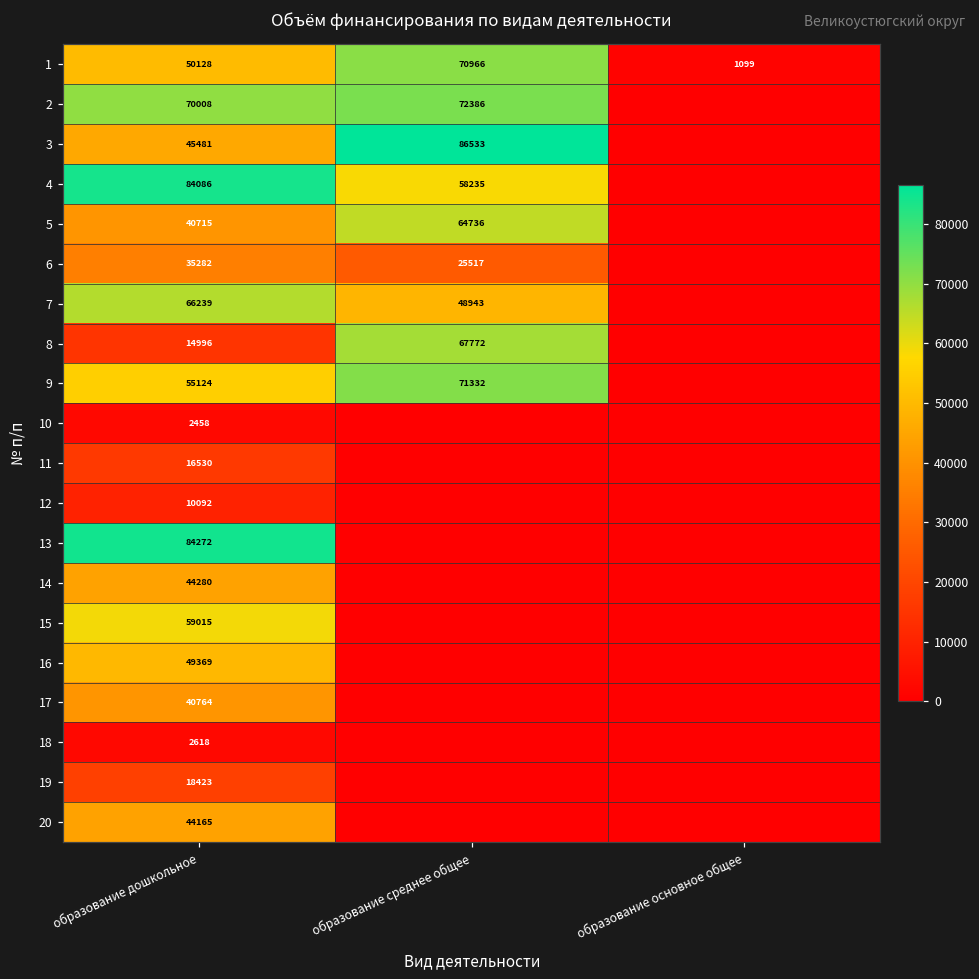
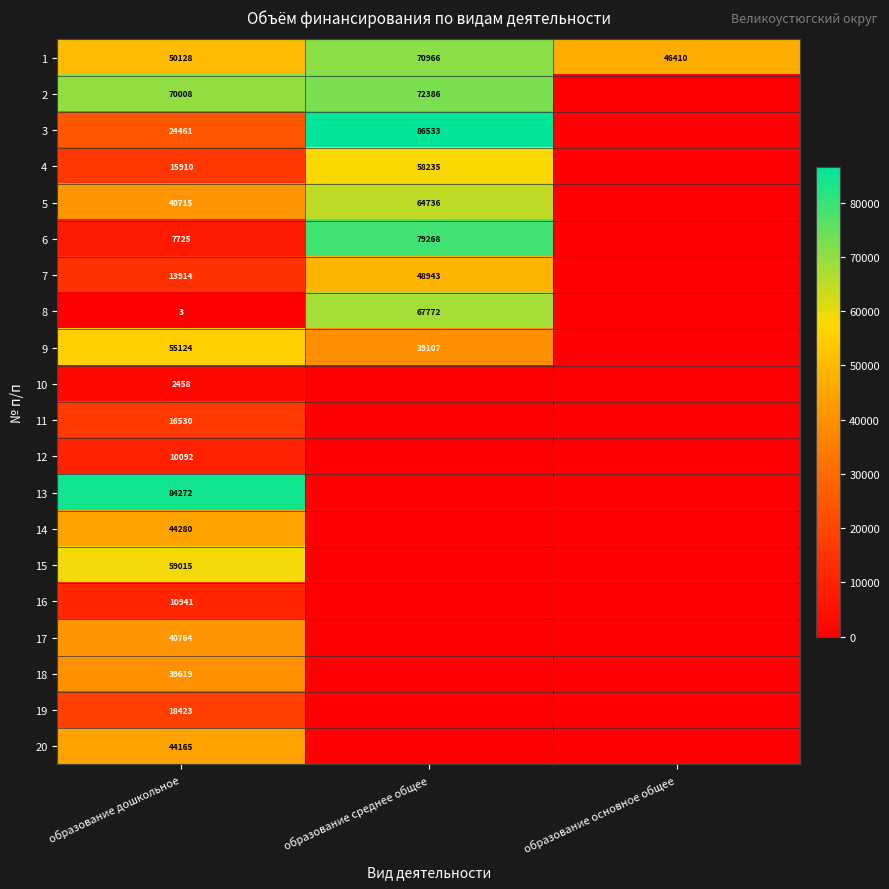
1, образование основное общее: 1099 -> 46410
3, образование дошкольное: 45481 -> 24461
4, образование дошкольное: 84086 -> 15910
6, образование дошкольное: 35282 -> 7725
6, образование среднее общее: 25517 -> 79268
7, образование дошкольное: 66239 -> 13914
8, образование дошкольное: 14996 -> 3
9, образование среднее общее: 71332 -> 39107
16, образование дошкольное: 49369 -> 10941
18, образование дошкольное: 2618 -> 39619
